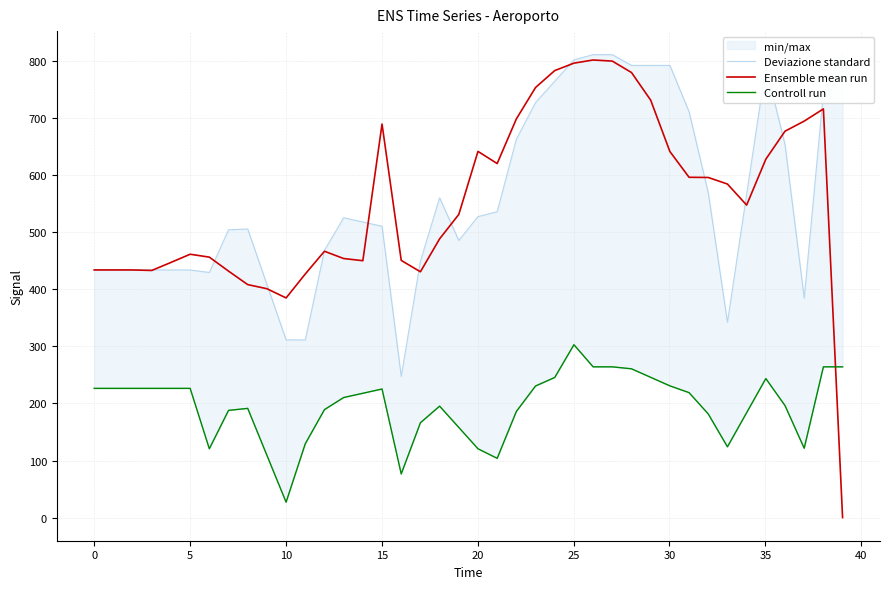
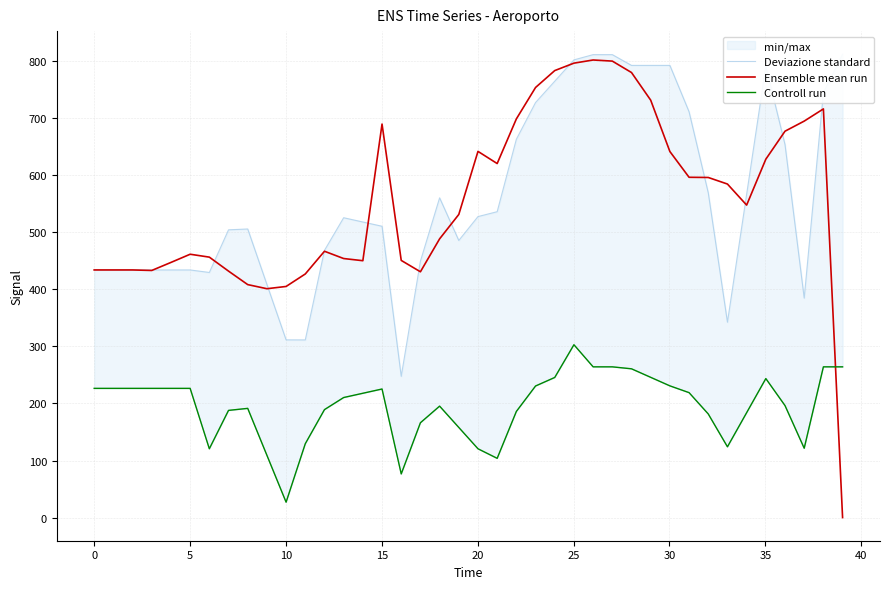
Ensemble mean run, 10: 380 -> 410
